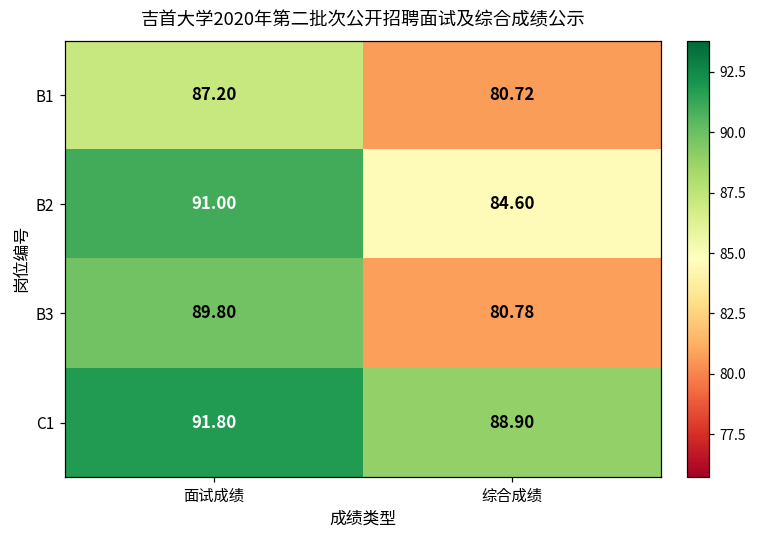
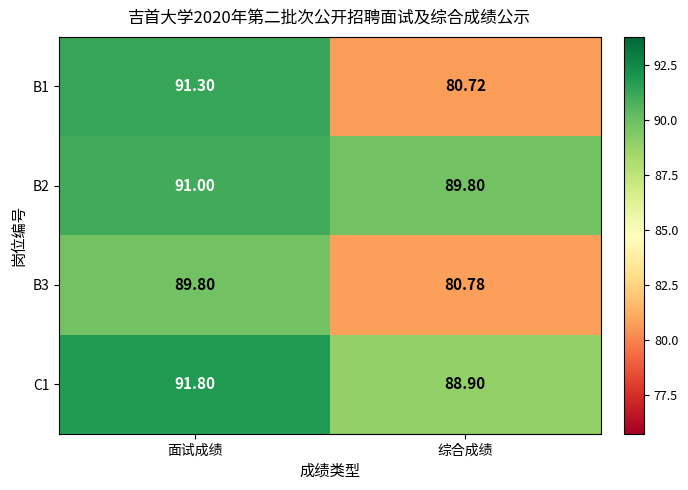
B1, 面试成绩: 87.20 -> 91.30
B2, 综合成绩: 84.60 -> 89.80
